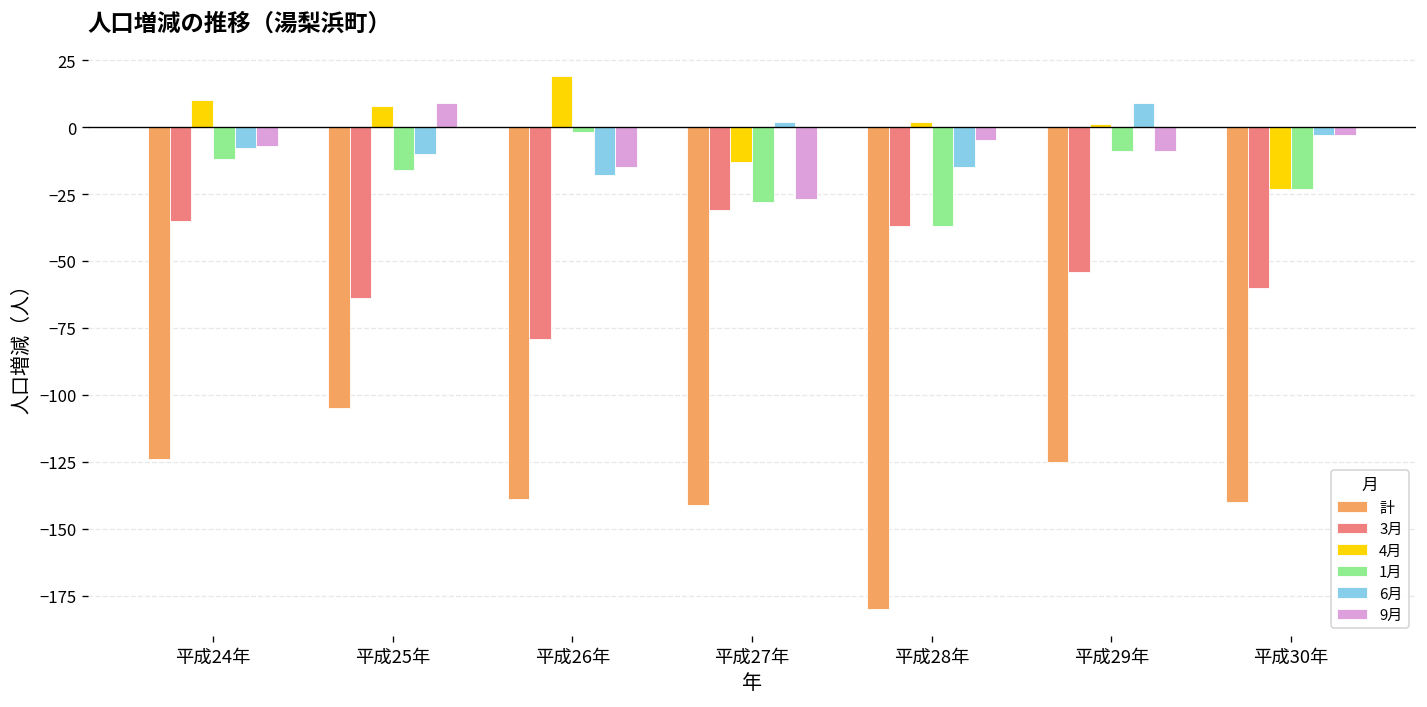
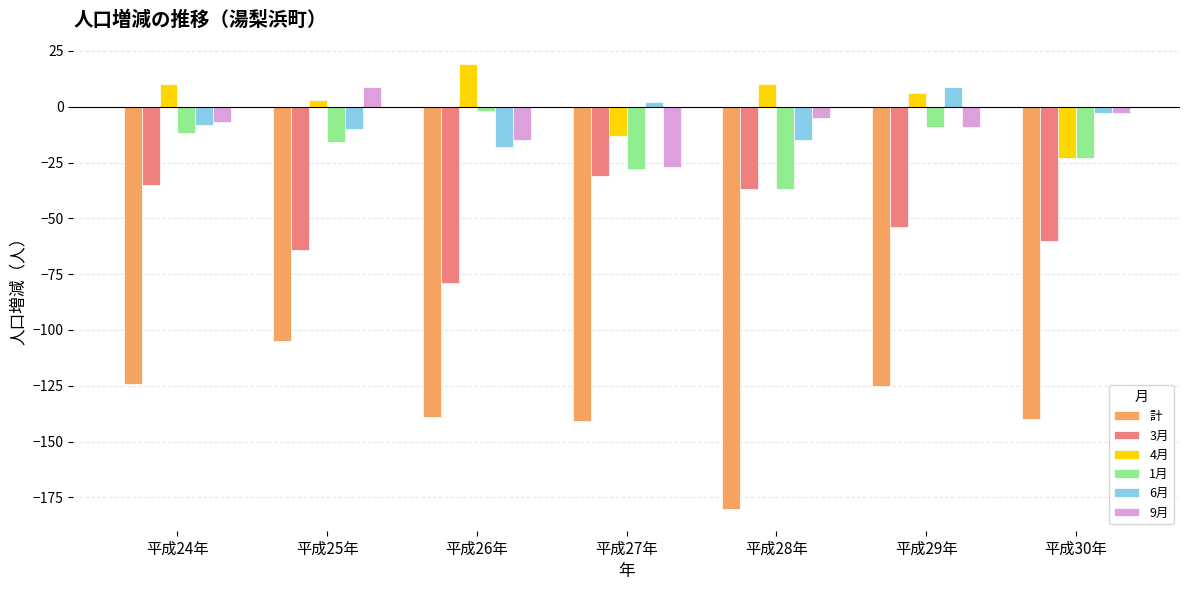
4月, 平成25年: 8 -> 3
4月, 平成28年: 2 -> 10
4月, 平成29年: 1 -> 6
